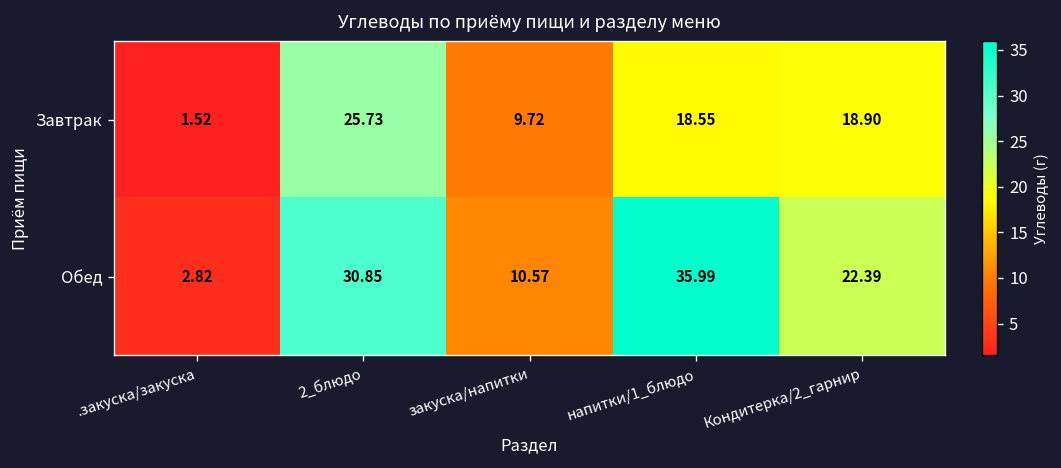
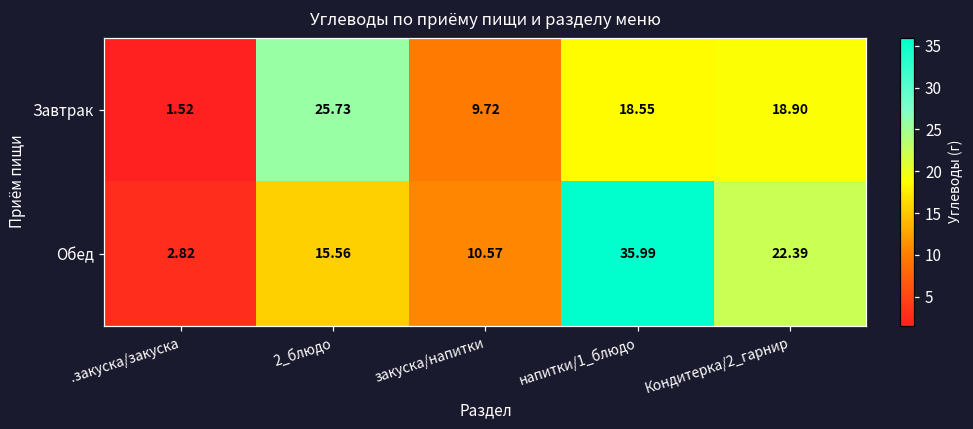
Обед, 2_блюдо: 30.85 -> 15.56
